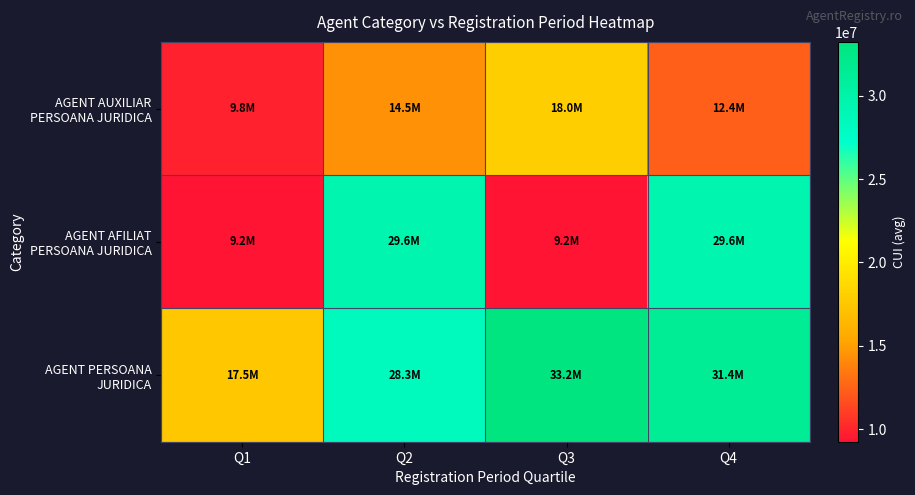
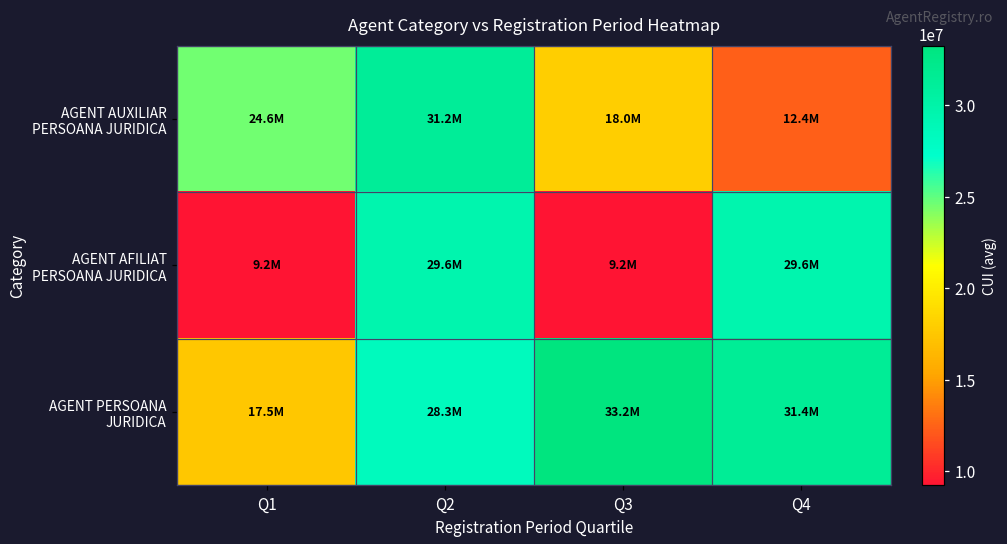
AGENT AUXILIAR PERSOANA JURIDICA, Q1: 9.8M -> 24.6M
AGENT AUXILIAR PERSOANA JURIDICA, Q2: 14.5M -> 31.2M
